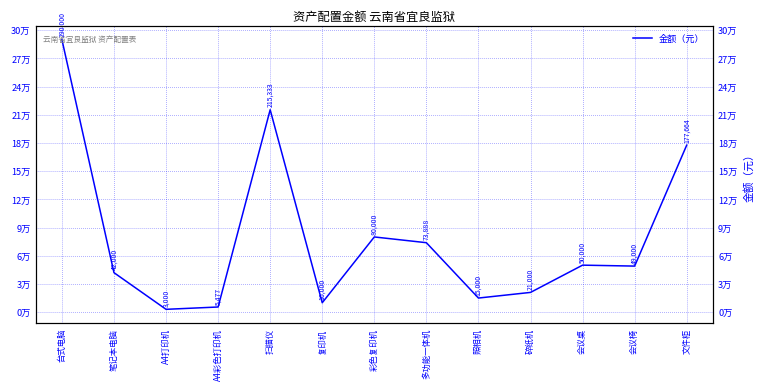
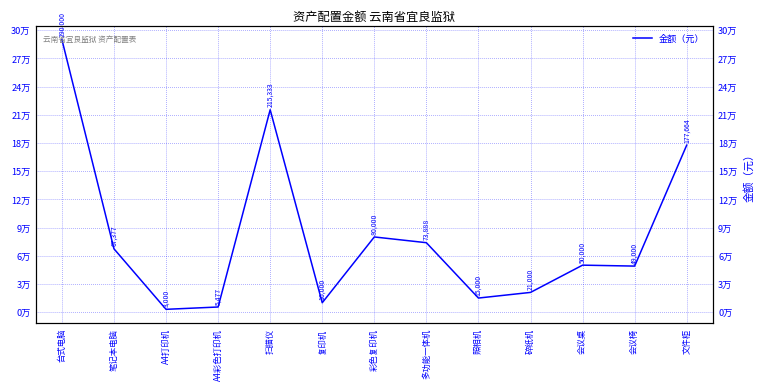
笔记本电脑: 42,000 -> 67,377
